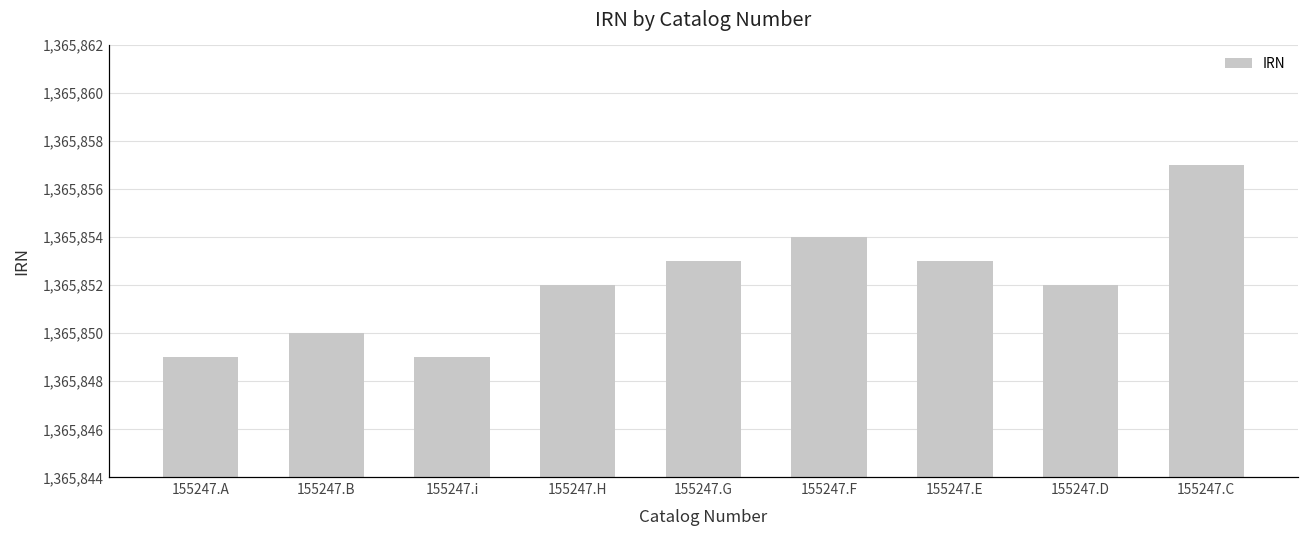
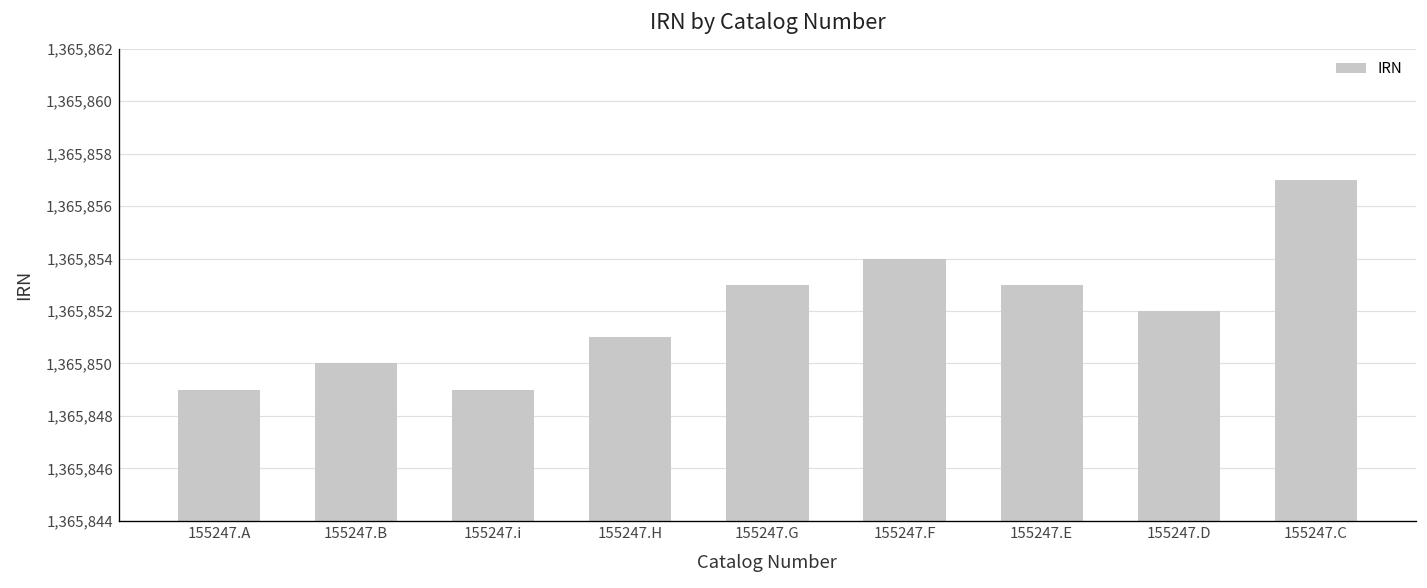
155247.H: 1,365,852 -> 1,365,851
